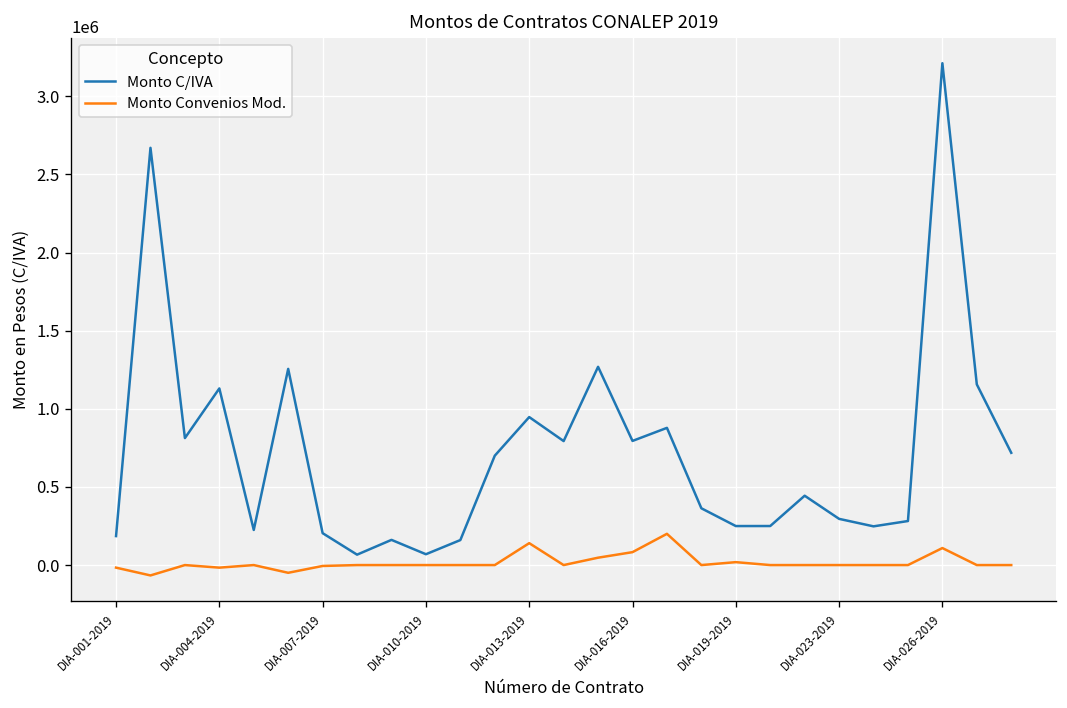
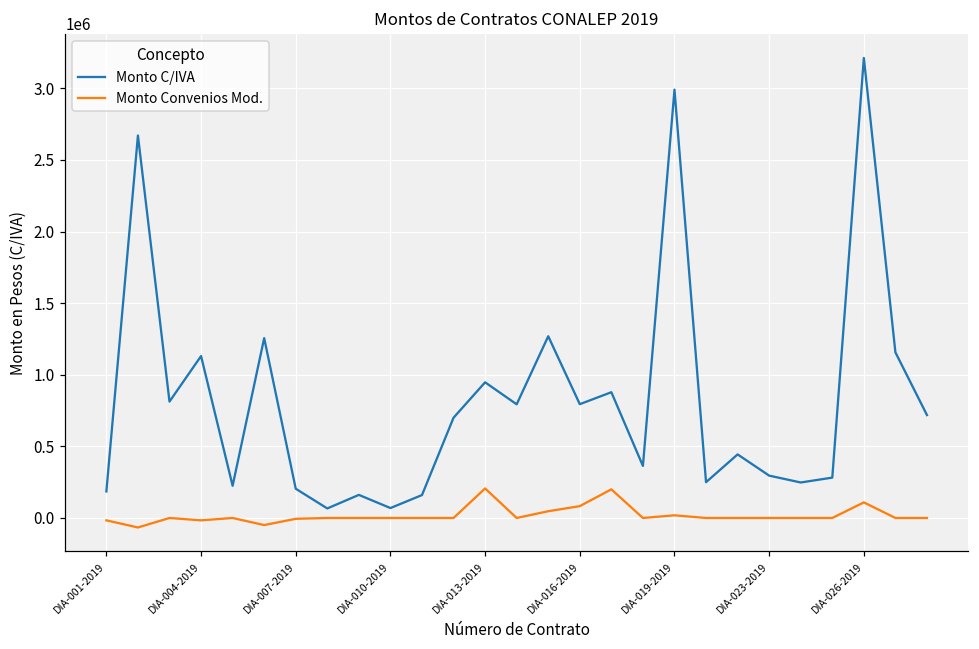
Monto Convenios Mod., DIA-013-2019: 140000 -> 210000
Monto C/IVA, DIA-019-2019: 250000 -> 2990000
